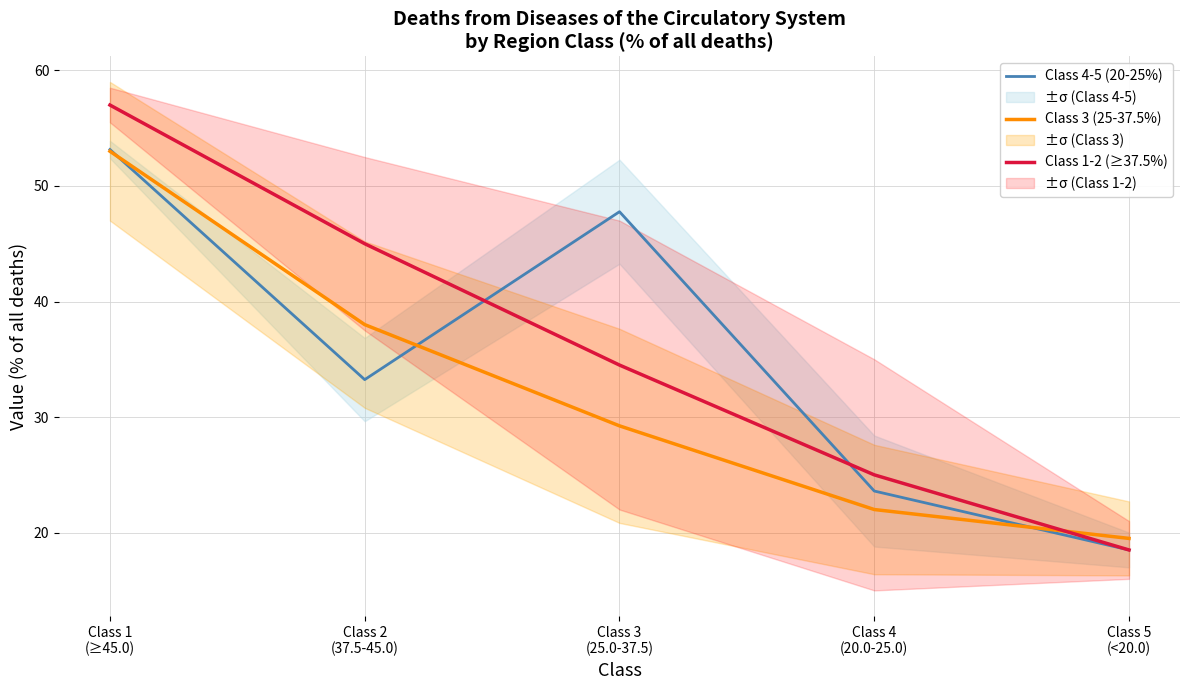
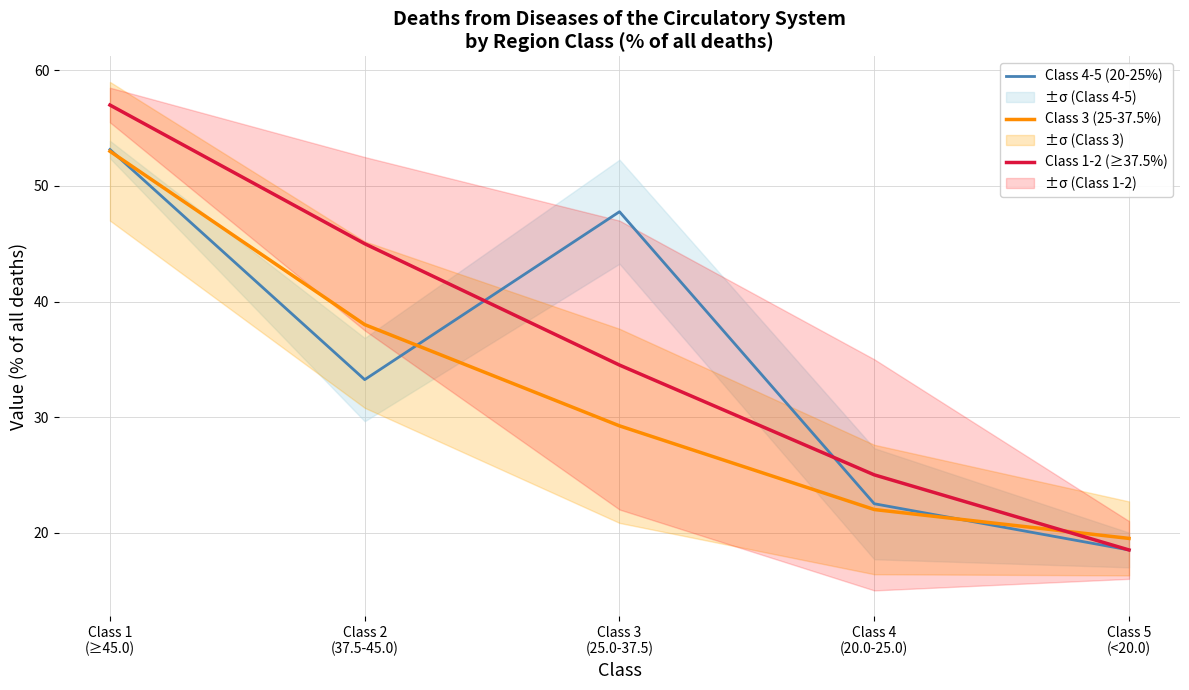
Class 4-5 (20-25%), Class 4 (20.0-25.0): 23.6 -> 22.5
